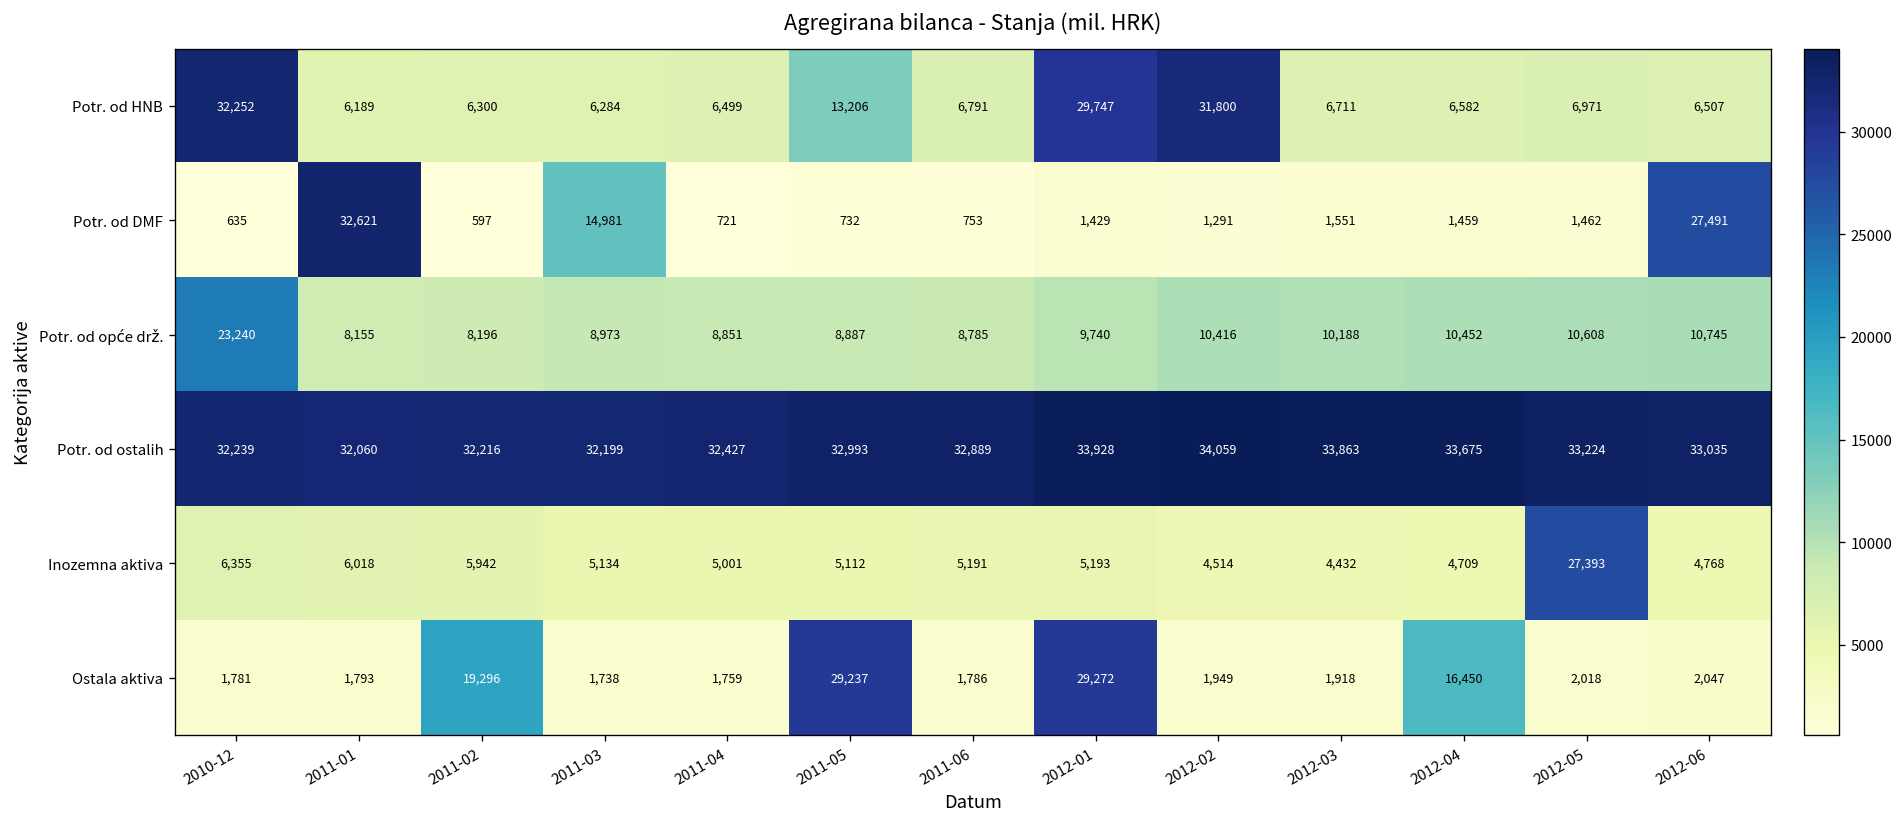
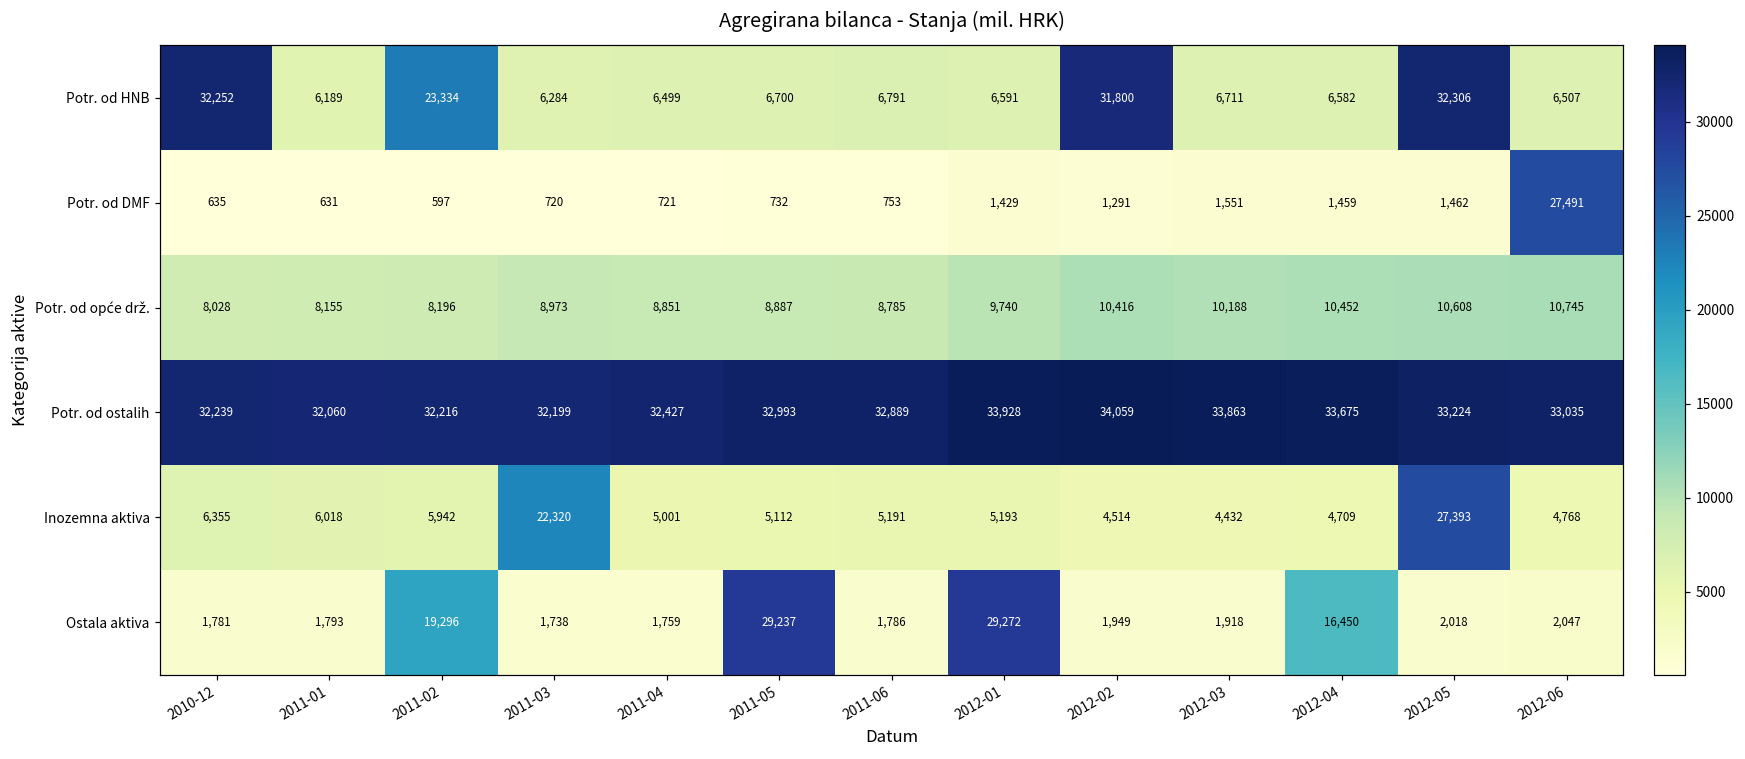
Potr. od HNB, 2011-02: 6,300 -> 23,334
Potr. od HNB, 2011-05: 13,206 -> 6,700
Potr. od HNB, 2012-01: 29,747 -> 6,591
Potr. od HNB, 2012-05: 6,971 -> 32,306
Potr. od DMF, 2011-01: 32,621 -> 631
Potr. od DMF, 2011-03: 14,981 -> 720
Potr. od opće drž., 2010-12: 23,240 -> 8,028
Inozemna aktiva, 2011-03: 5,134 -> 22,320
